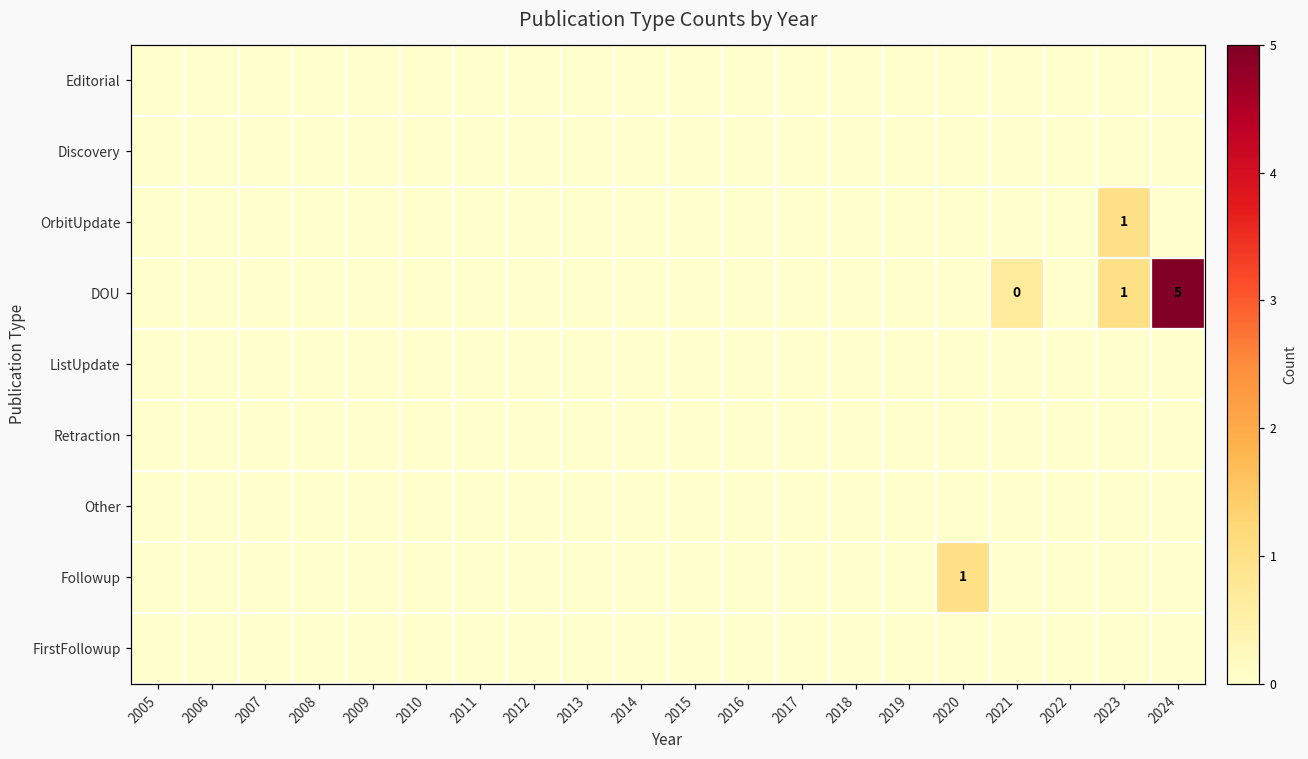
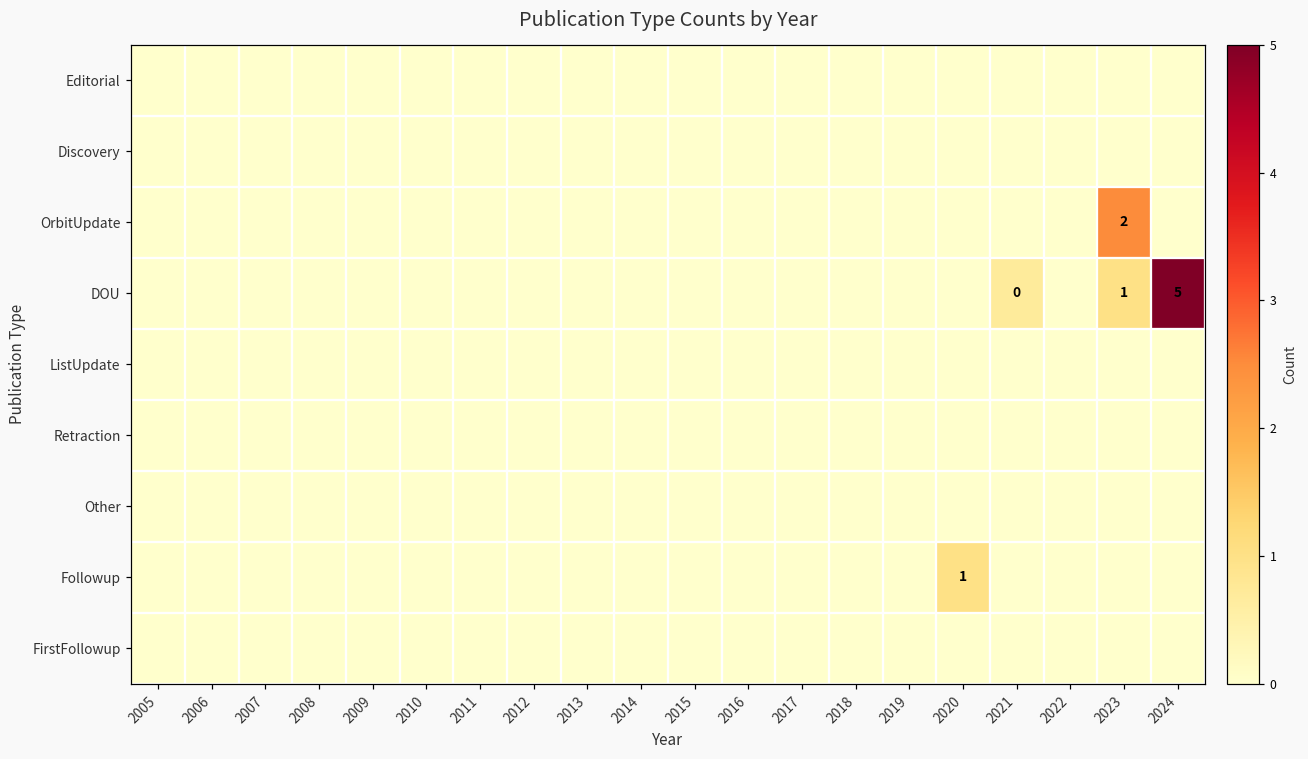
OrbitUpdate, 2023: 1 -> 2
